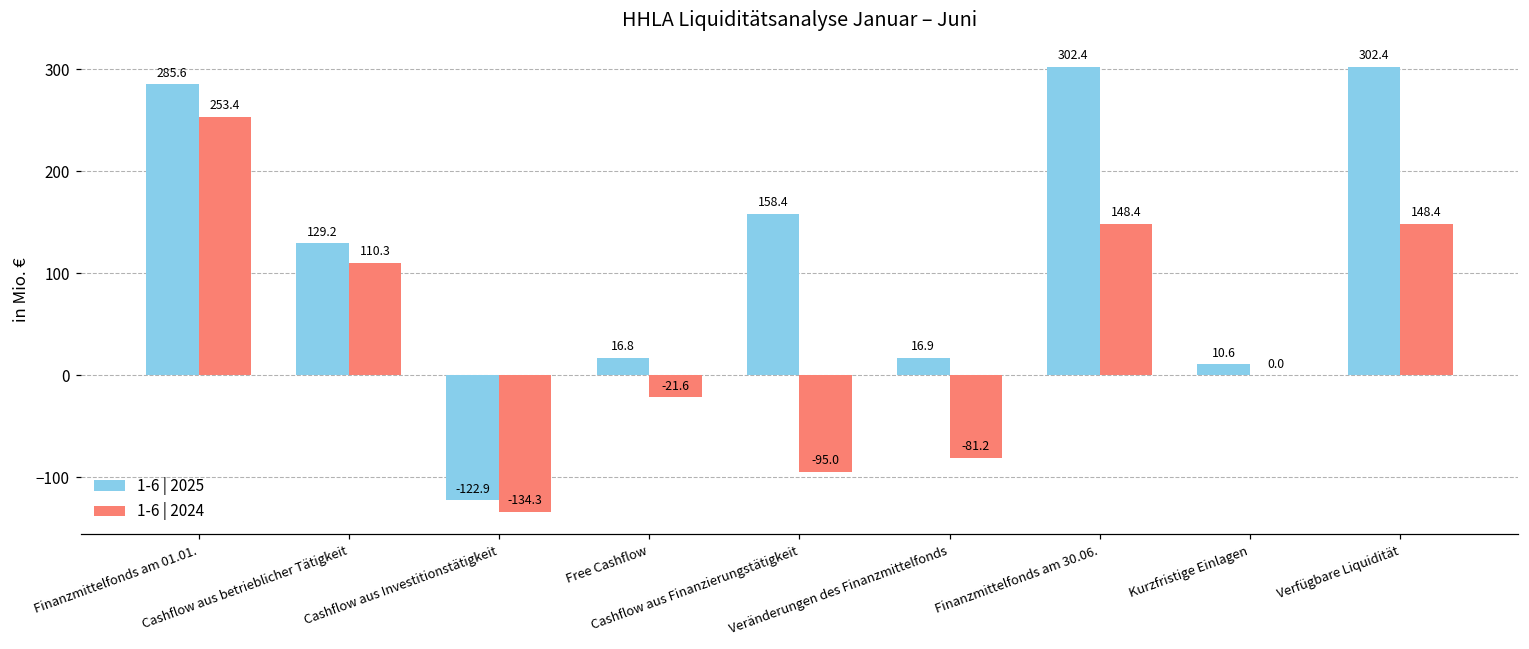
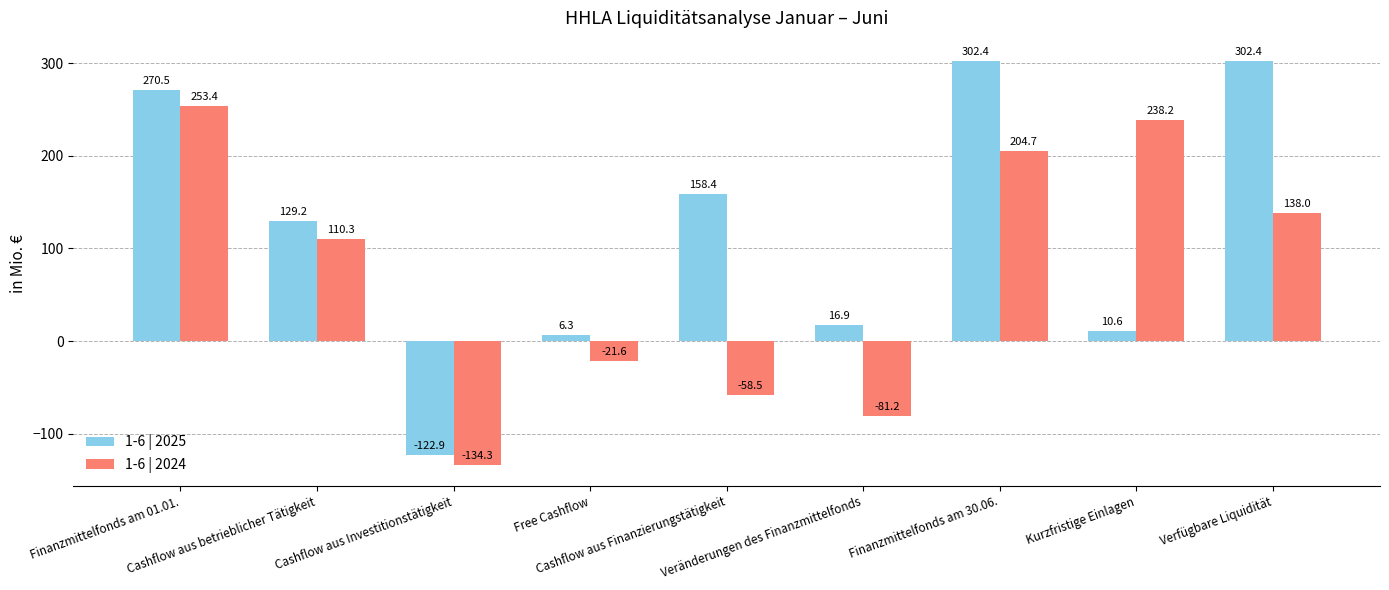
1-6 | 2025, Finanzmittelfonds am 01.01.: 285.6 -> 270.5
1-6 | 2025, Free Cashflow: 16.8 -> 6.3
1-6 | 2024, Cashflow aus Finanzierungstätigkeit: -95.0 -> -58.5
1-6 | 2024, Finanzmittelfonds am 30.06.: 148.4 -> 204.7
1-6 | 2024, Kurzfristige Einlagen: 0.0 -> 238.2
1-6 | 2024, Verfügbare Liquidität: 148.4 -> 138.0
